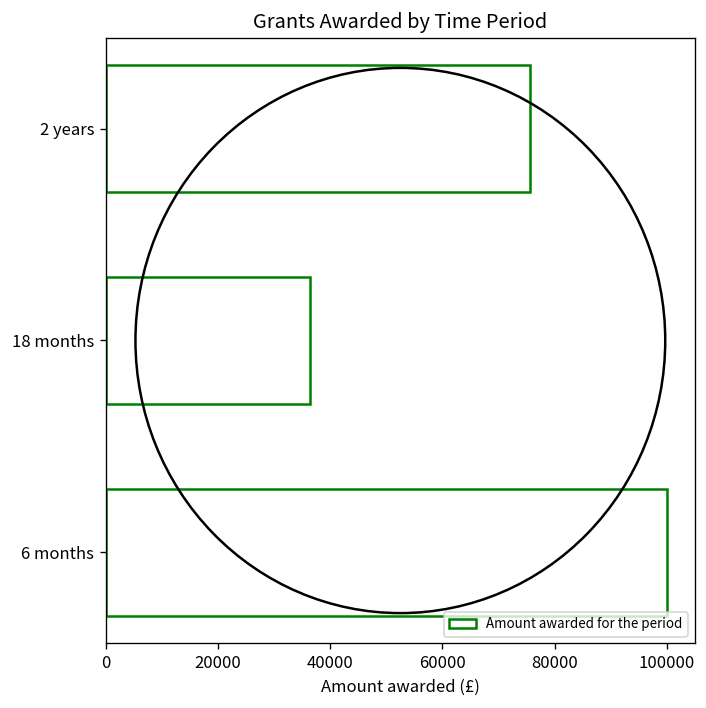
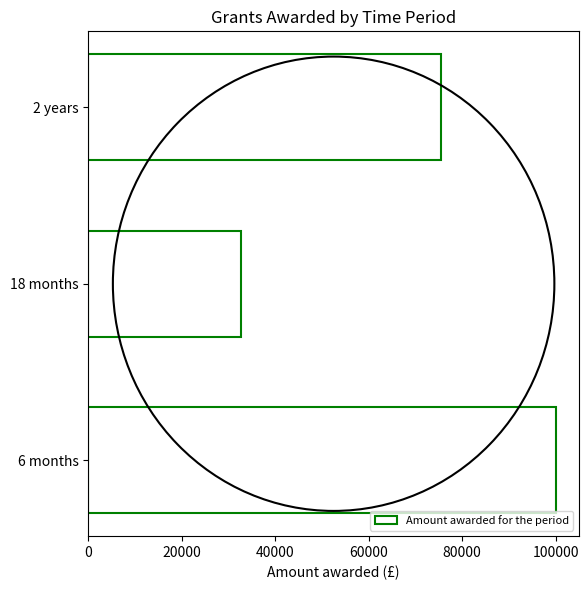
18 months: 36000 -> 33000
